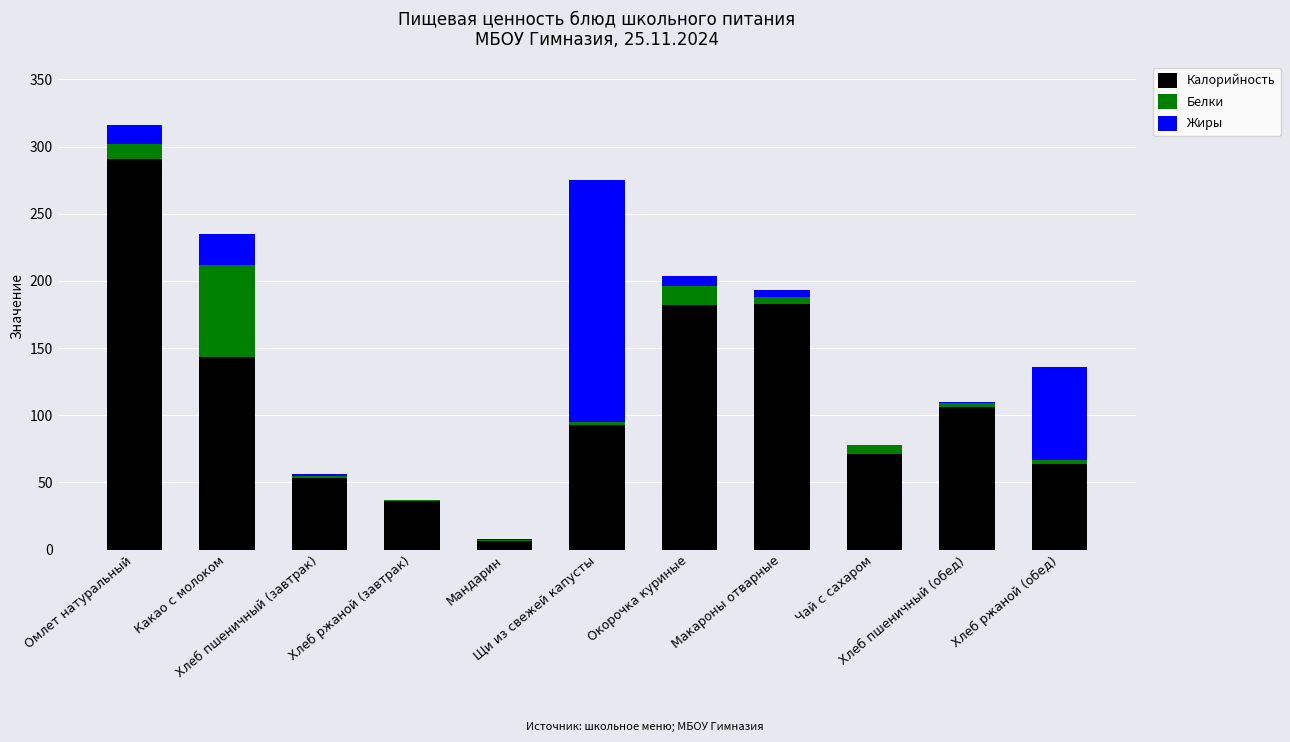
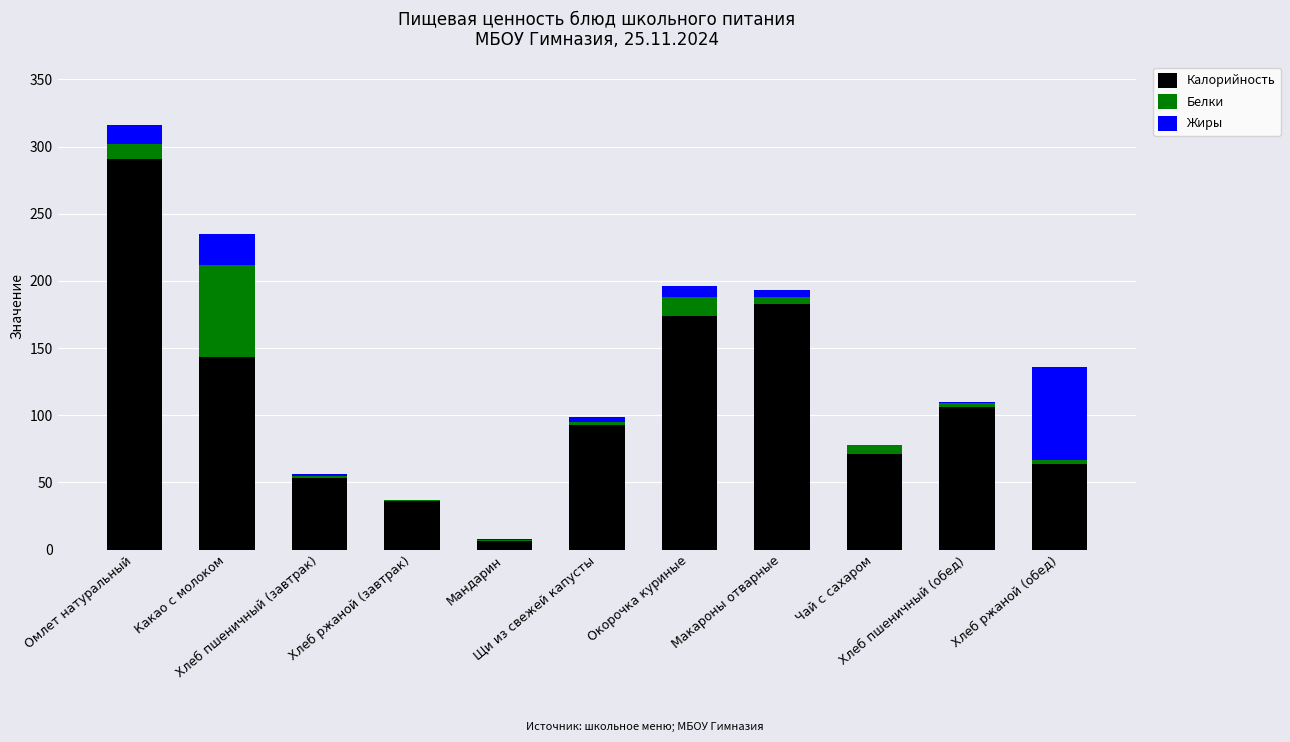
Жиры, Щи из свежей капусты: 180 -> 4
Калорийность, Окорочка куриные: 182 -> 174
